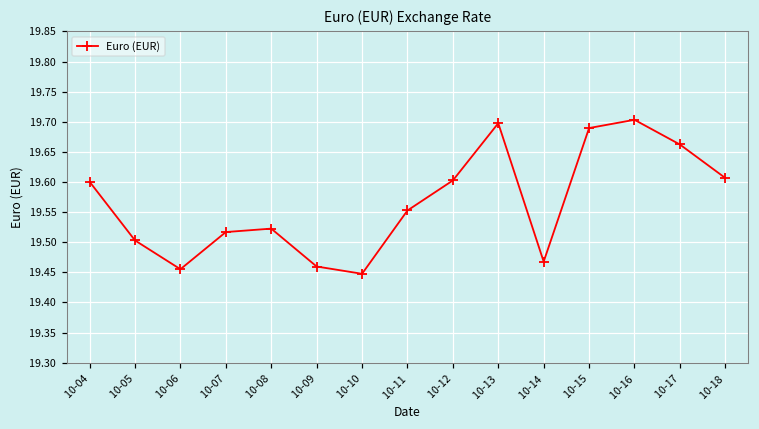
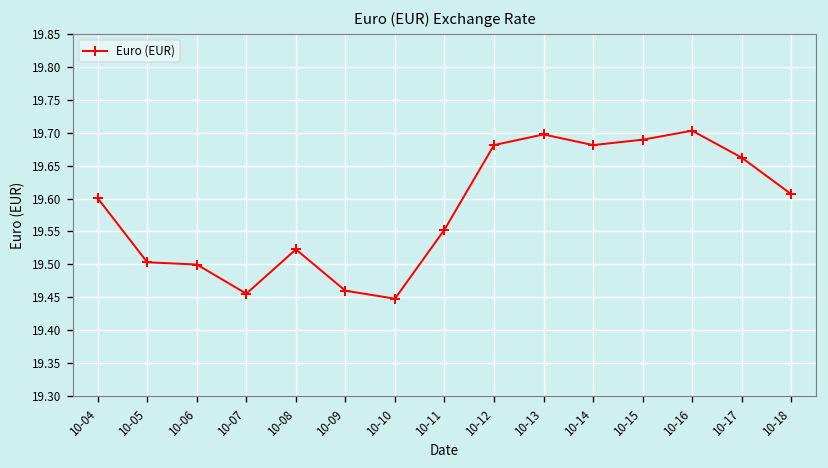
10-06: 19.46 -> 19.50
10-07: 19.52 -> 19.46
10-12: 19.60 -> 19.68
10-14: 19.47 -> 19.68
